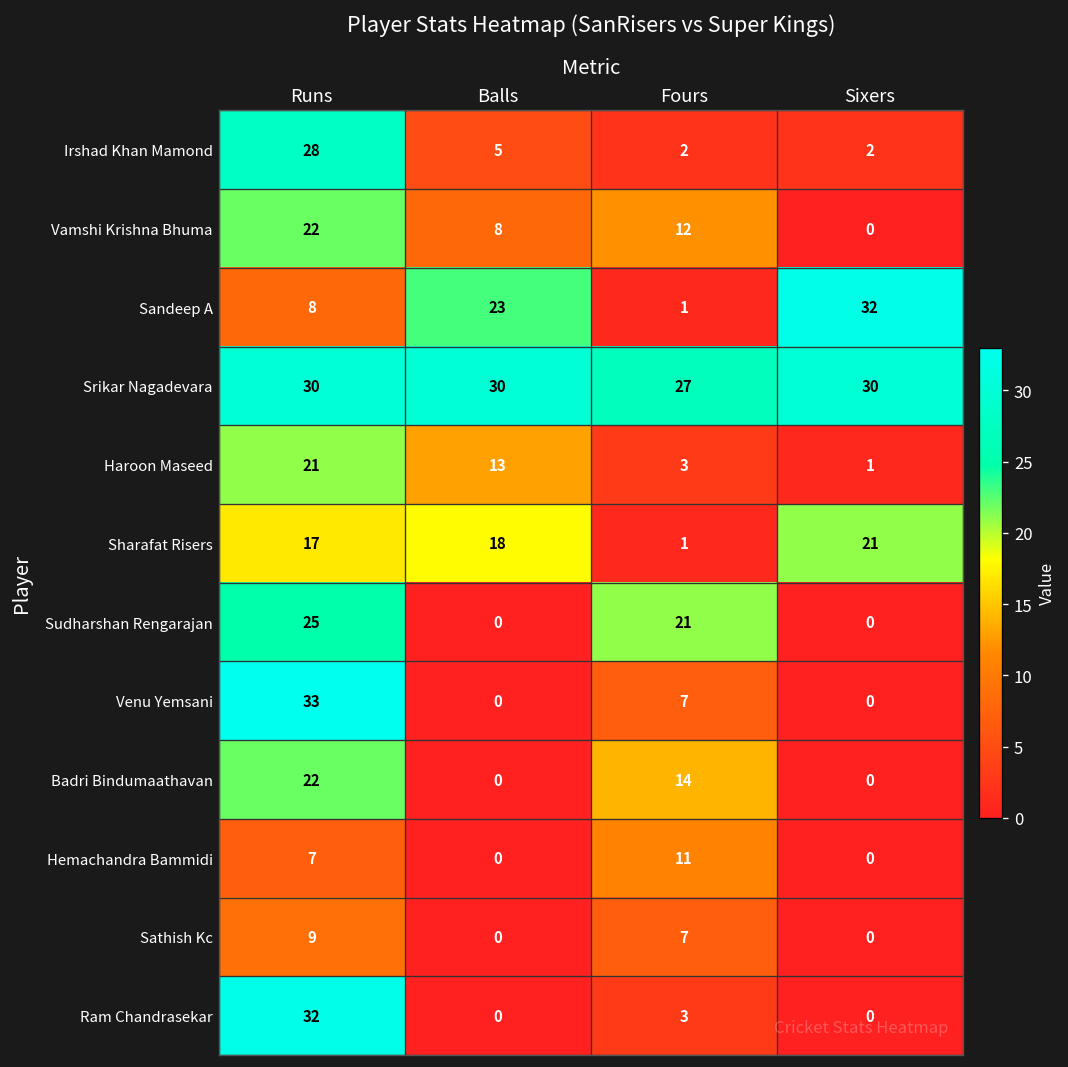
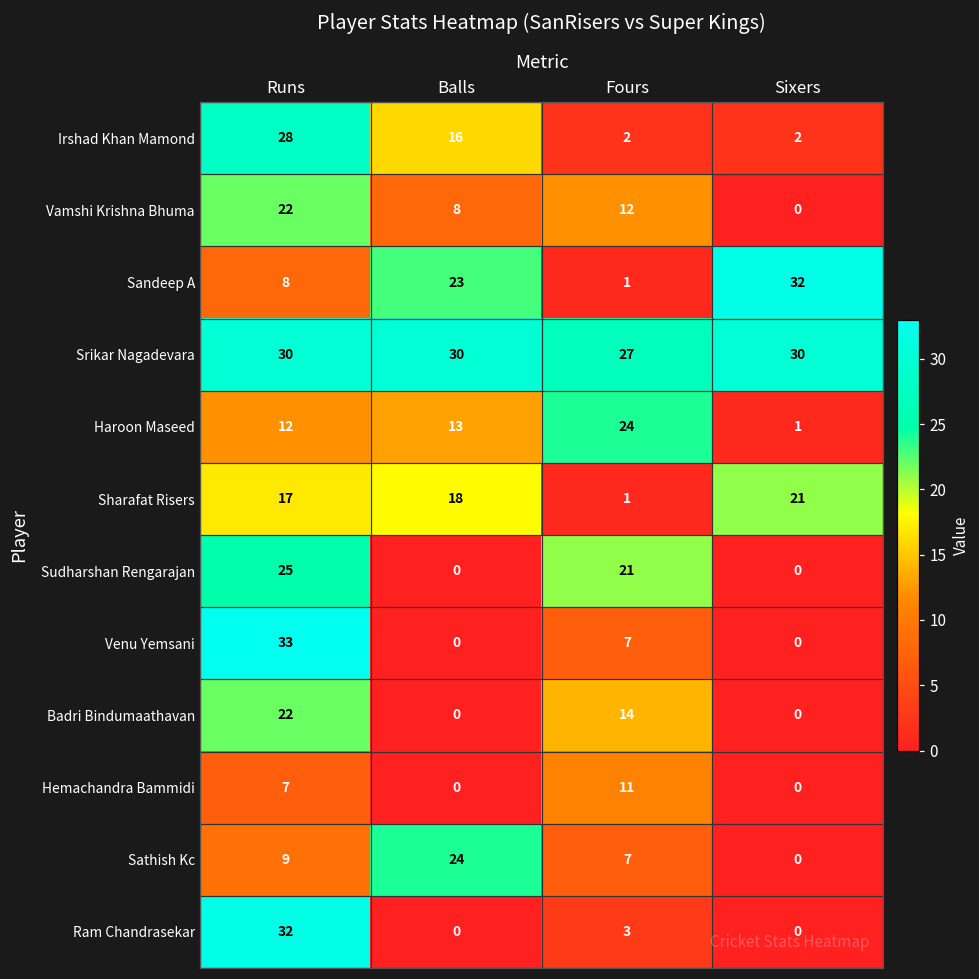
Irshad Khan Mamond, Balls: 5 -> 16
Haroon Maseed, Runs: 21 -> 12
Haroon Maseed, Fours: 3 -> 24
Sathish Kc, Balls: 0 -> 24
